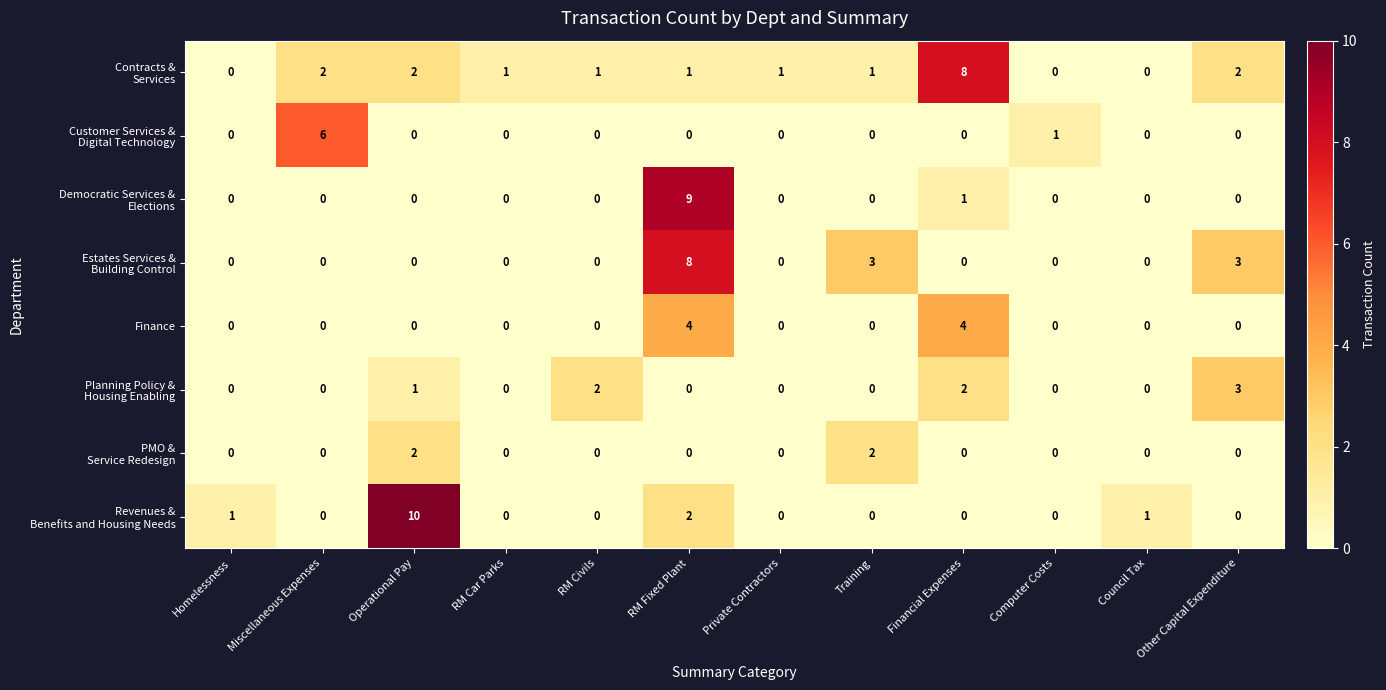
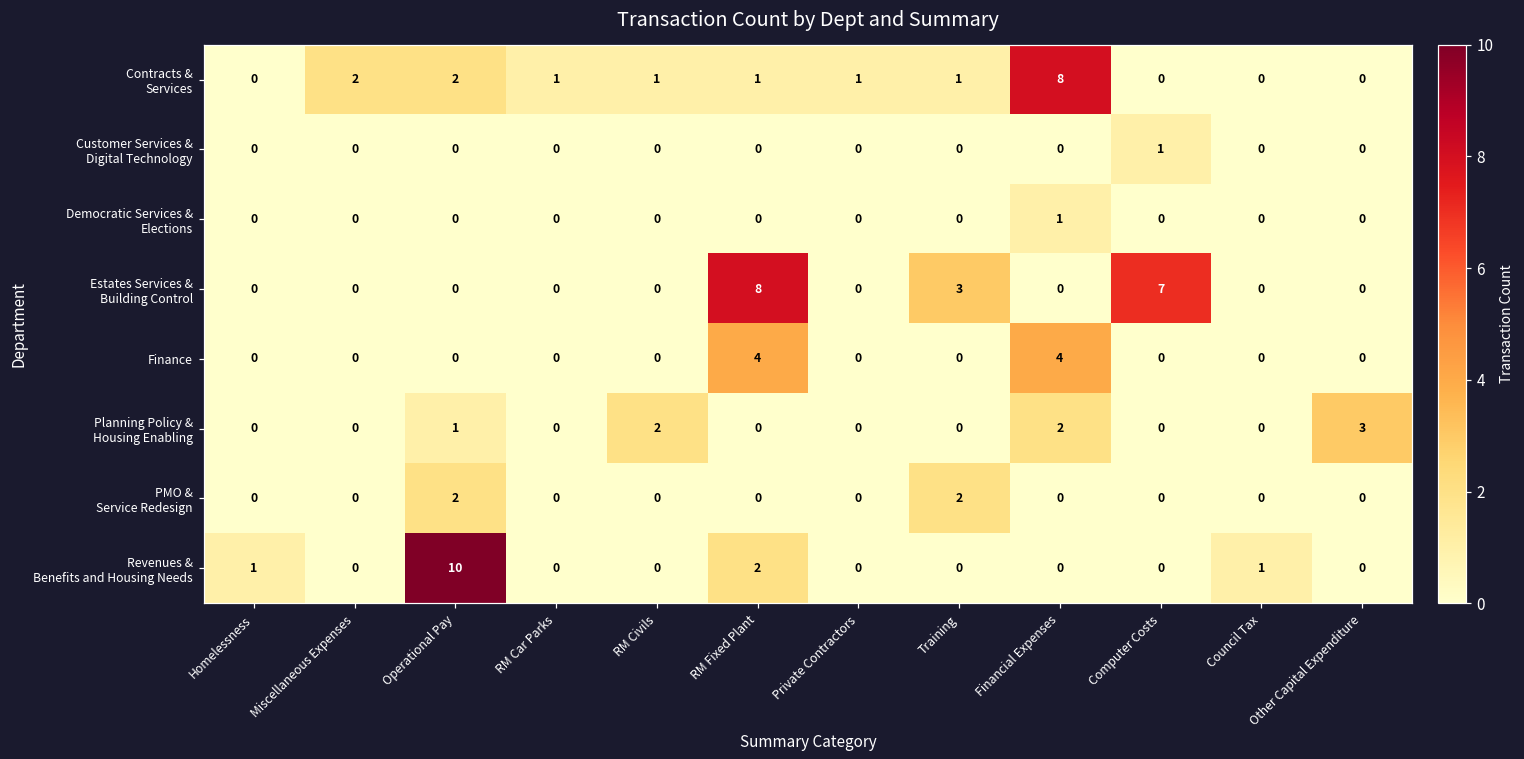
Contracts & Services, Other Capital Expenditure: 2 -> 0
Customer Services & Digital Technology, Miscellaneous Expenses: 6 -> 0
Democratic Services & Elections, RM Fixed Plant: 9 -> 0
Estates Services & Building Control, Computer Costs: 0 -> 7
Estates Services & Building Control, Other Capital Expenditure: 3 -> 0
